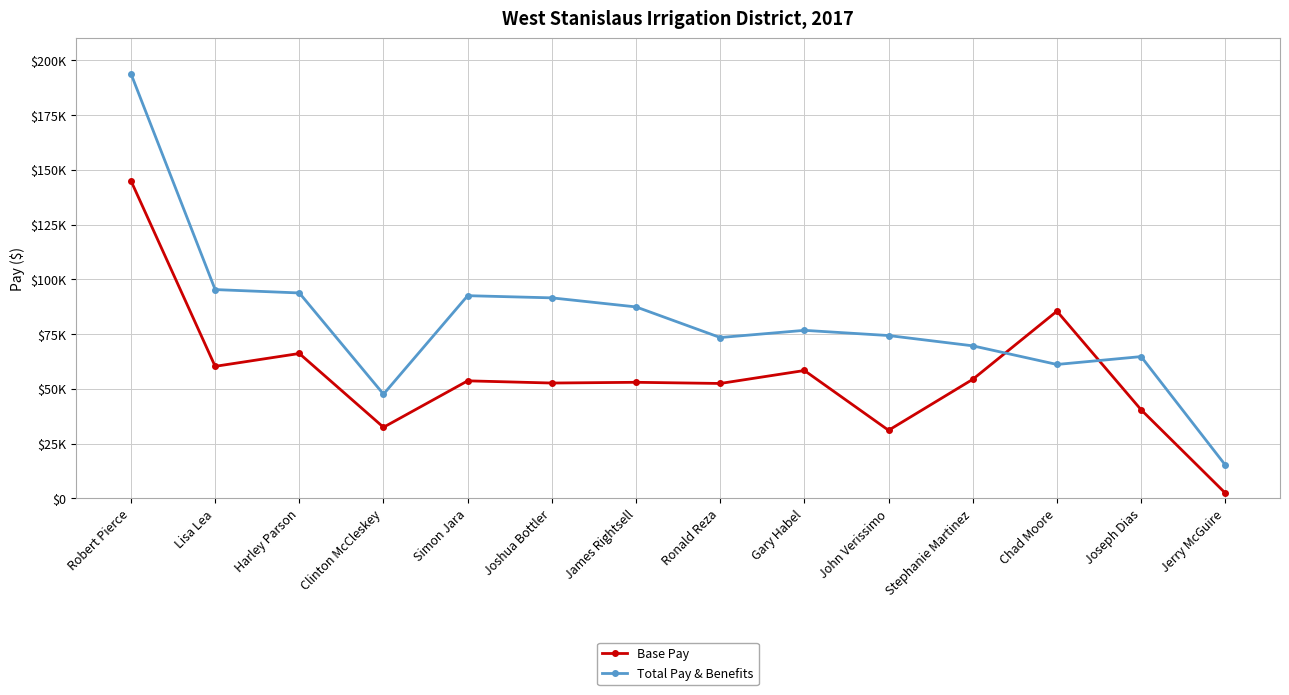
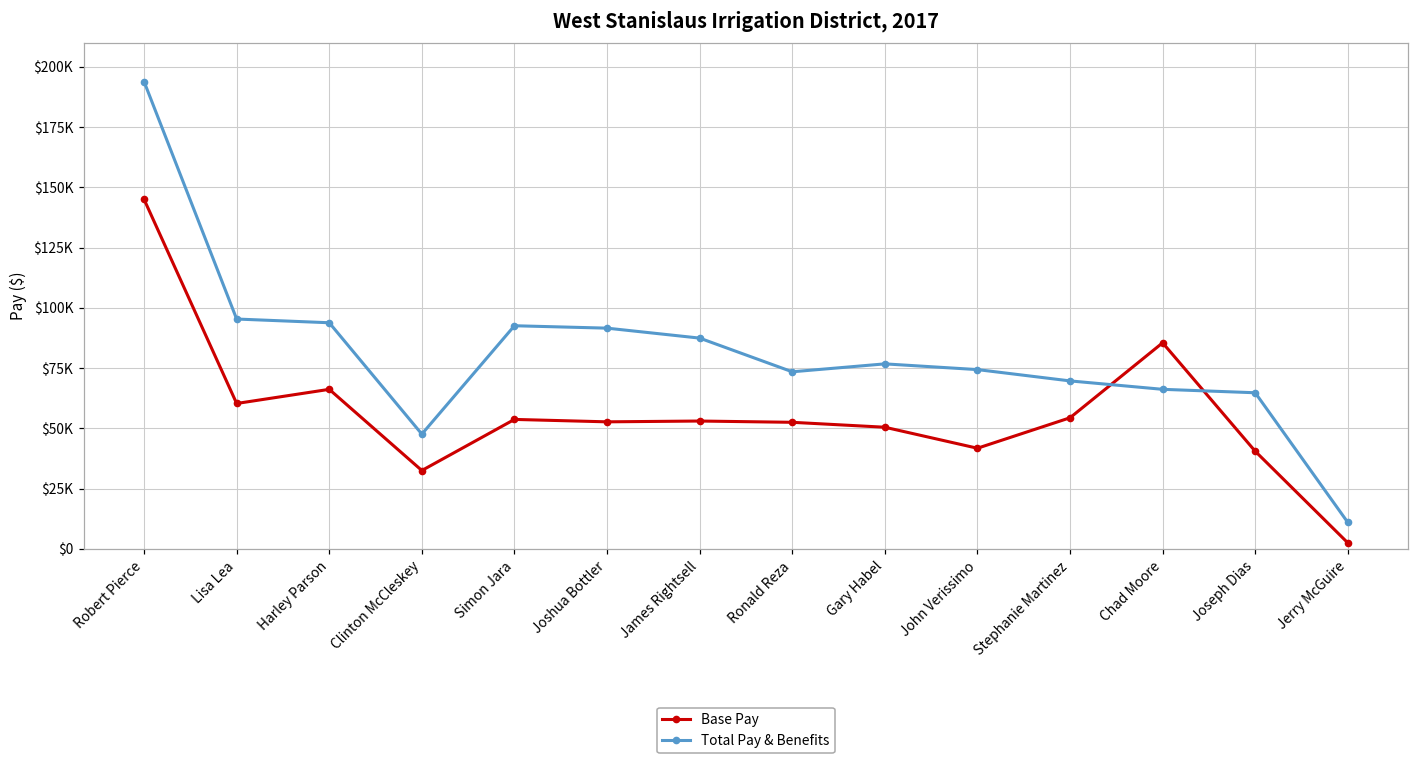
Base Pay, Gary Habel: $58000 -> $50000
Base Pay, John Verissimo: $31000 -> $42000
Total Pay & Benefits, Chad Moore: $61000 -> $66000
Total Pay & Benefits, Jerry McGuire: $15000 -> $11000
